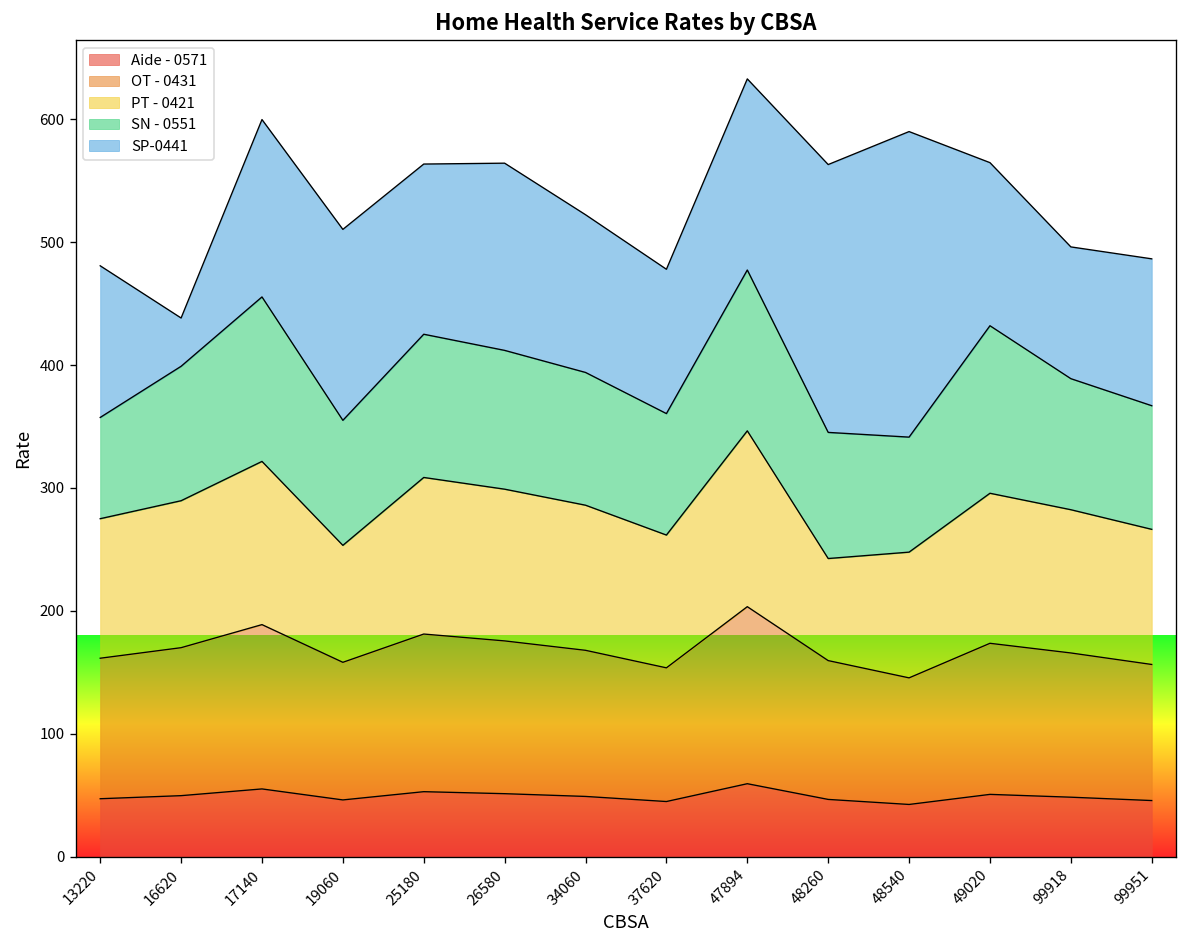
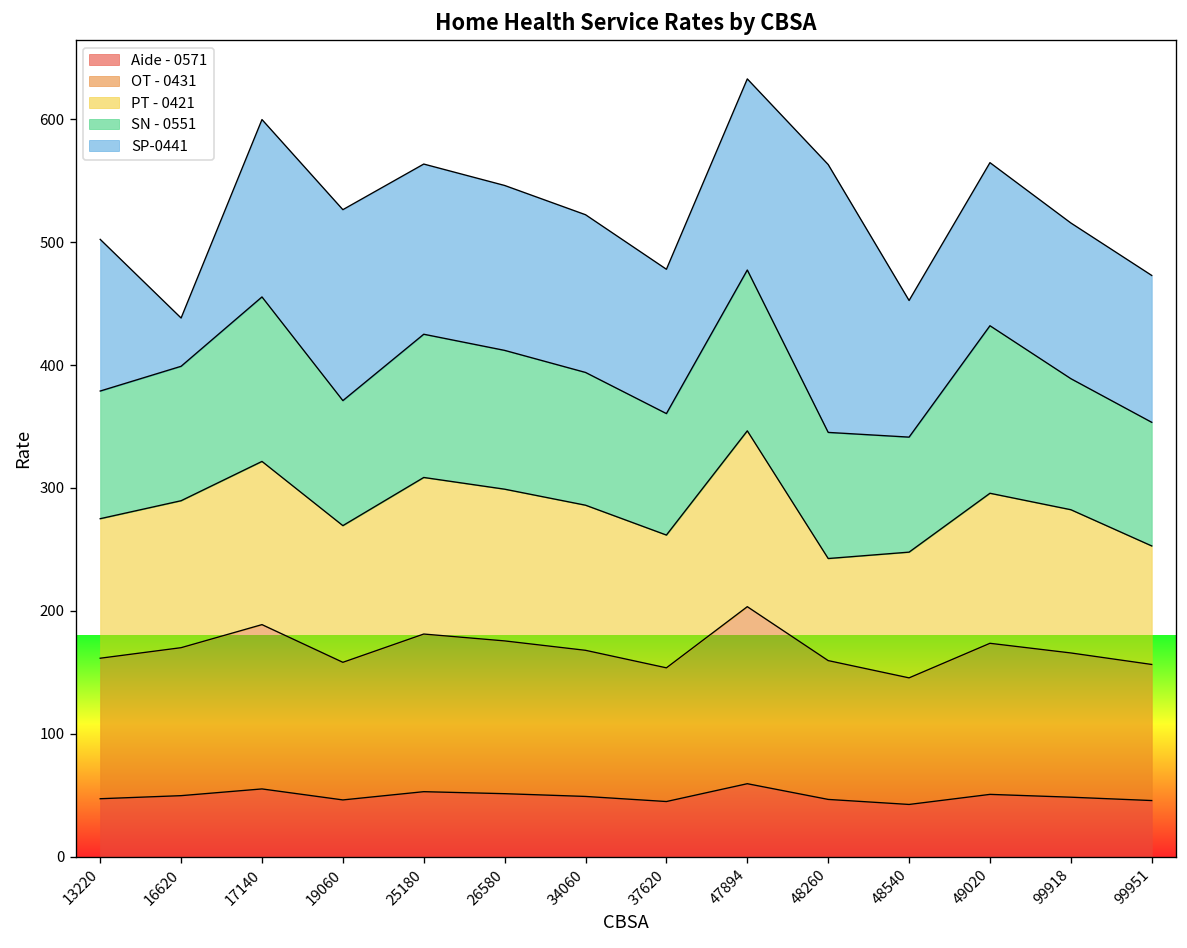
SN - 0551, 13220: 82 -> 104
PT - 0421, 19060: 95 -> 111
SP-0441, 26580: 152 -> 134
SP-0441, 48540: 249 -> 111
SP-0441, 99918: 107 -> 127
PT - 0421, 99951: 110 -> 96
